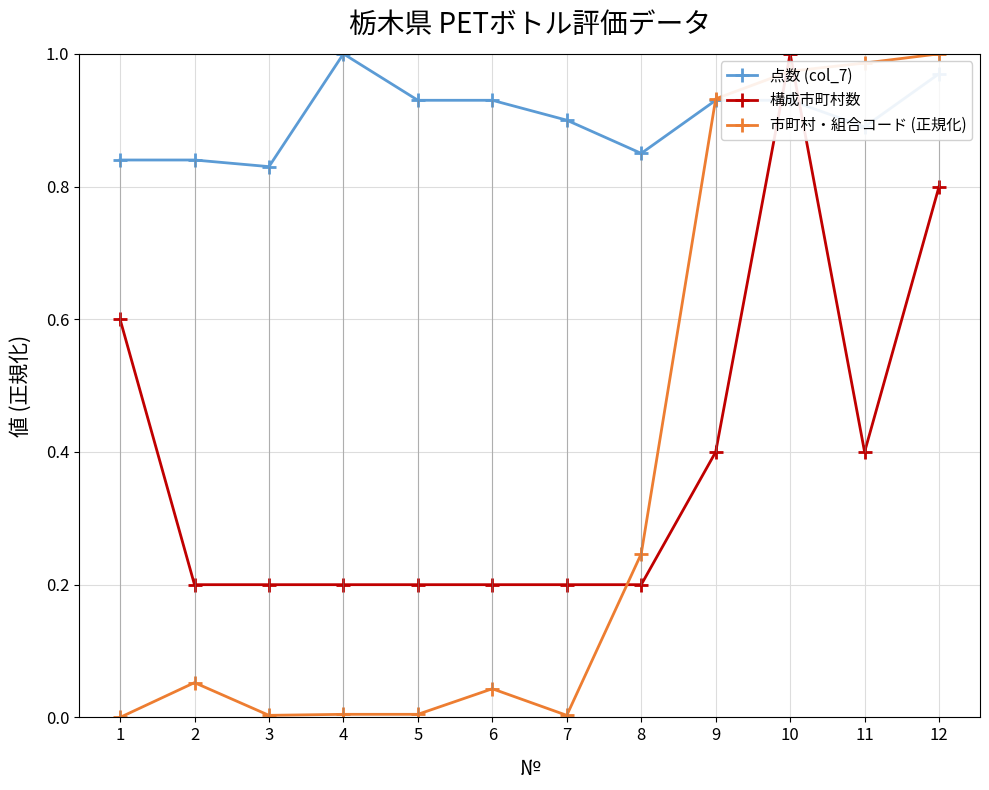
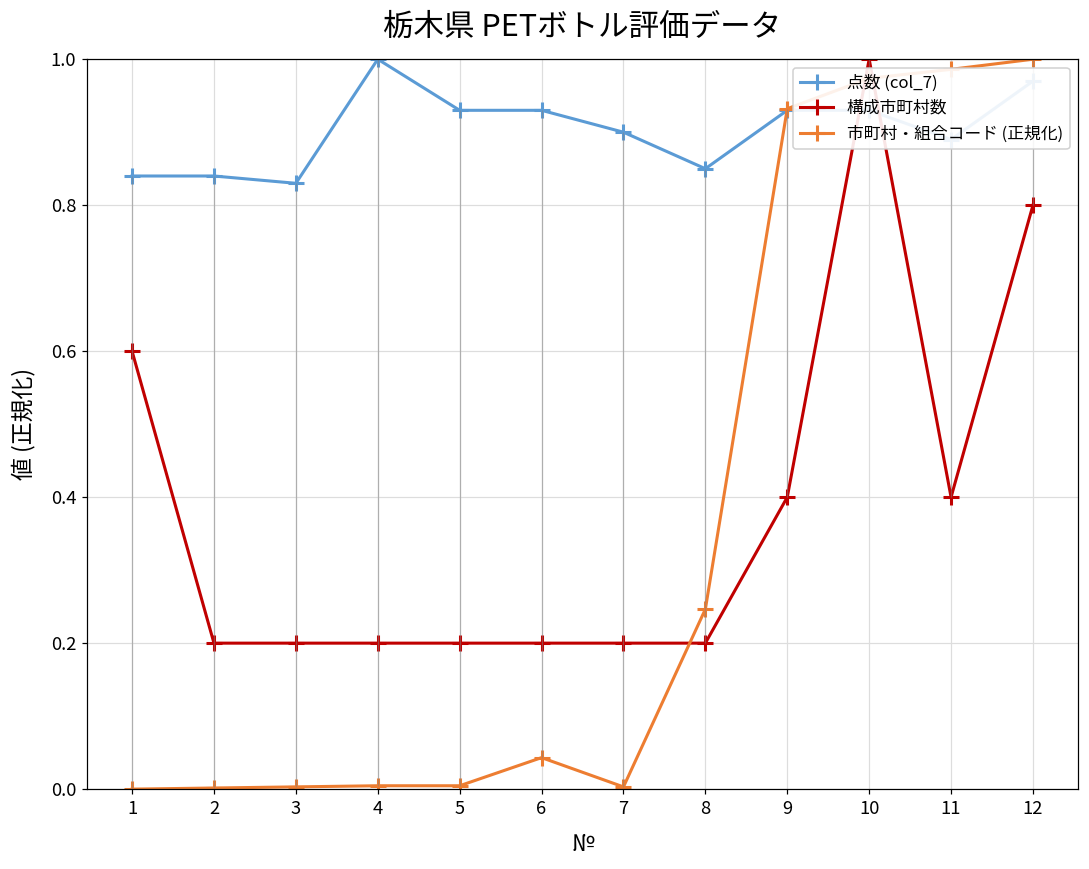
市町村・組合コード (正規化), 2: 0.05 -> 0.00
